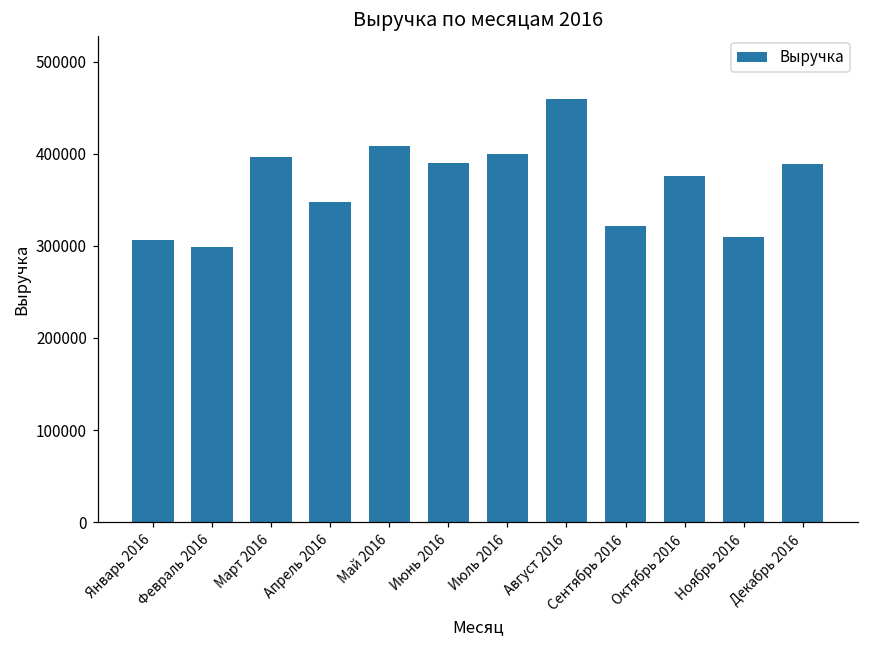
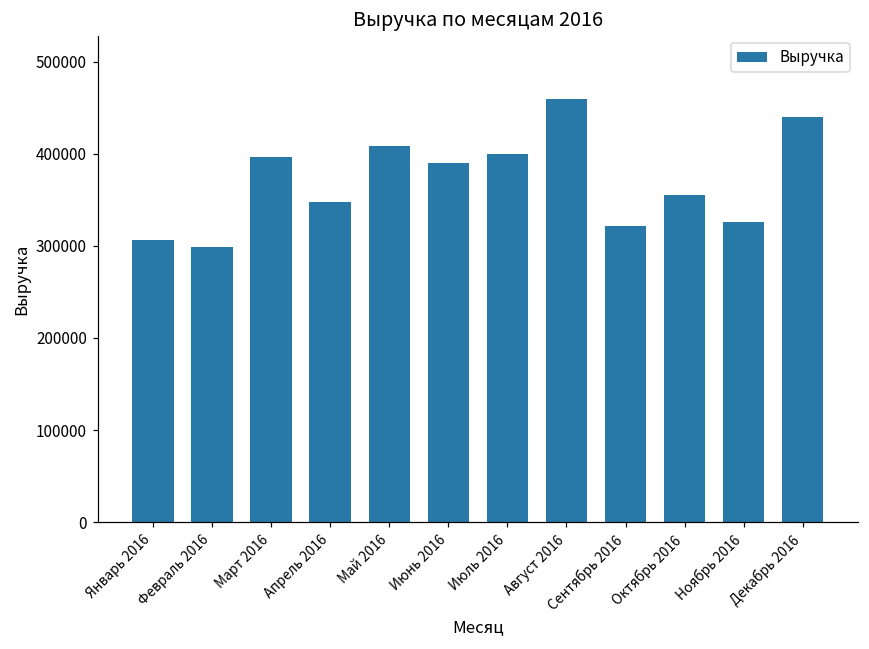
Октябрь 2016: 380000 -> 350000
Ноябрь 2016: 310000 -> 330000
Декабрь 2016: 390000 -> 440000
